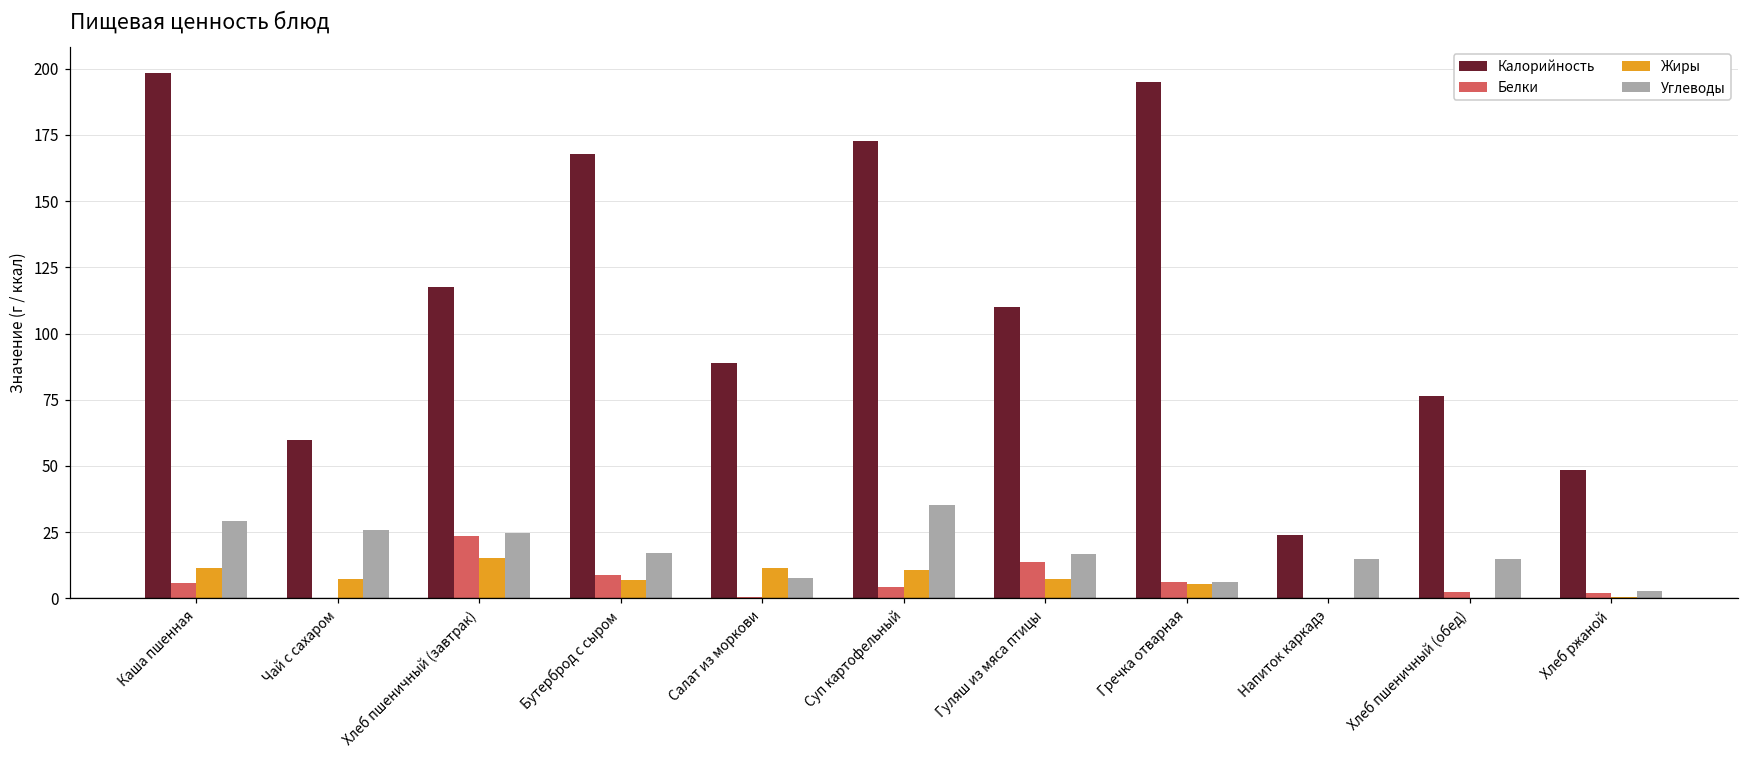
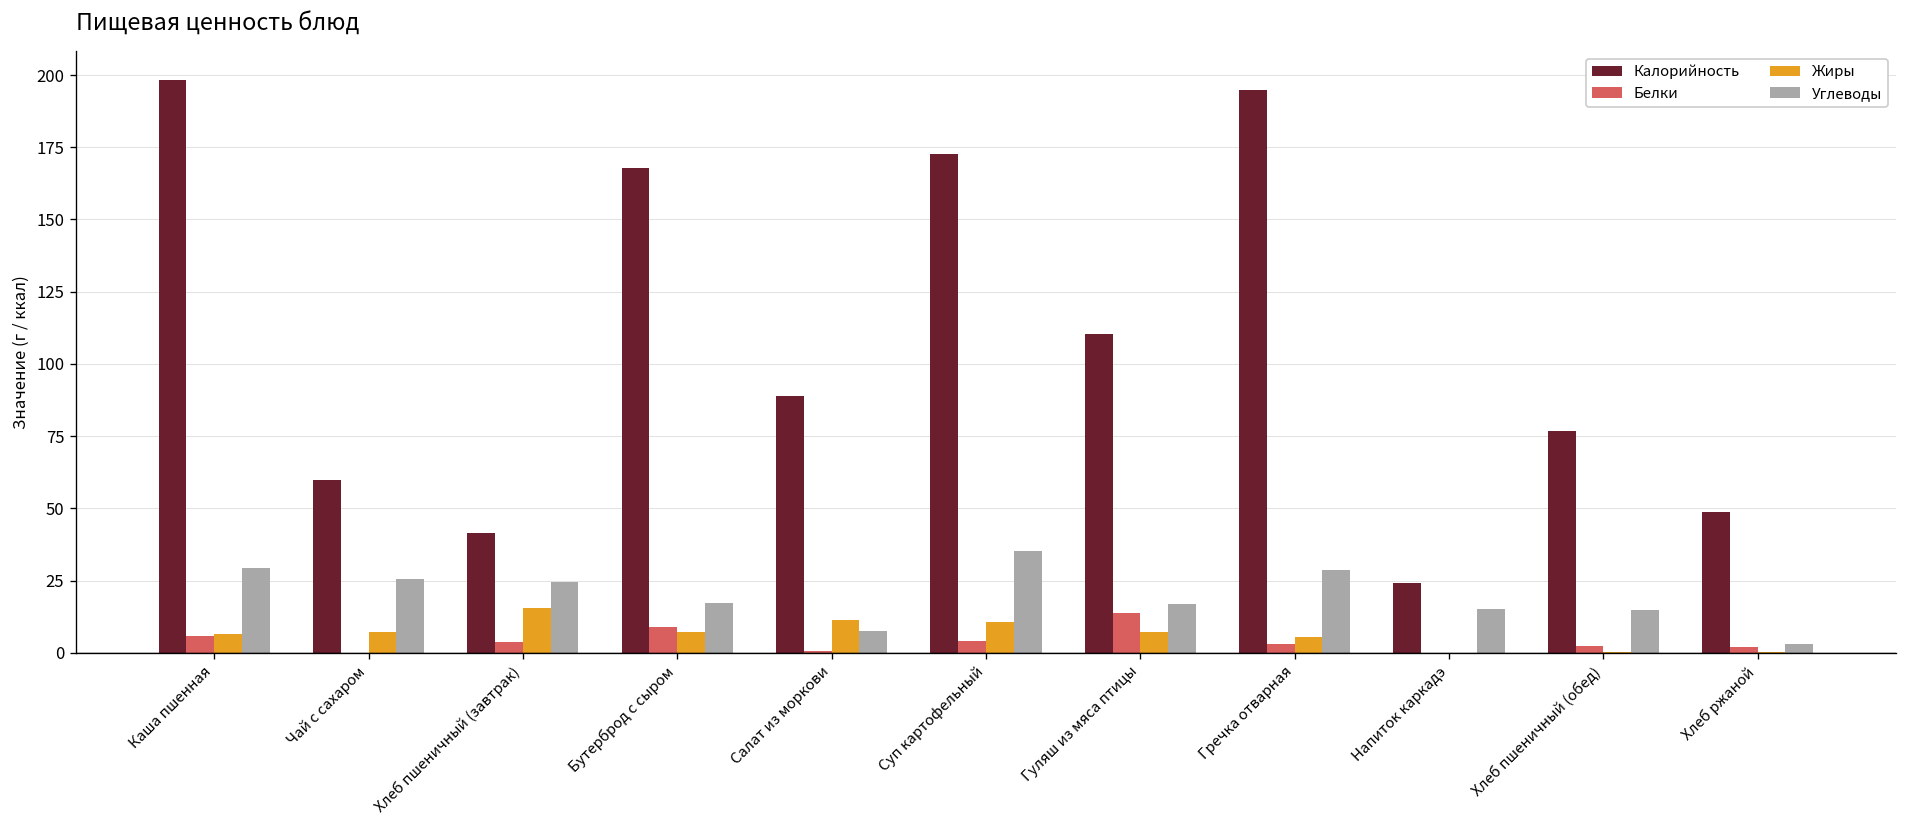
Жиры, Каша пшенная: 11 -> 6
Калорийность, Хлеб пшеничный (завтрак): 118 -> 41
Белки, Хлеб пшеничный (завтрак): 24 -> 4
Белки, Гречка отварная: 6 -> 3
Углеводы, Гречка отварная: 6 -> 29
